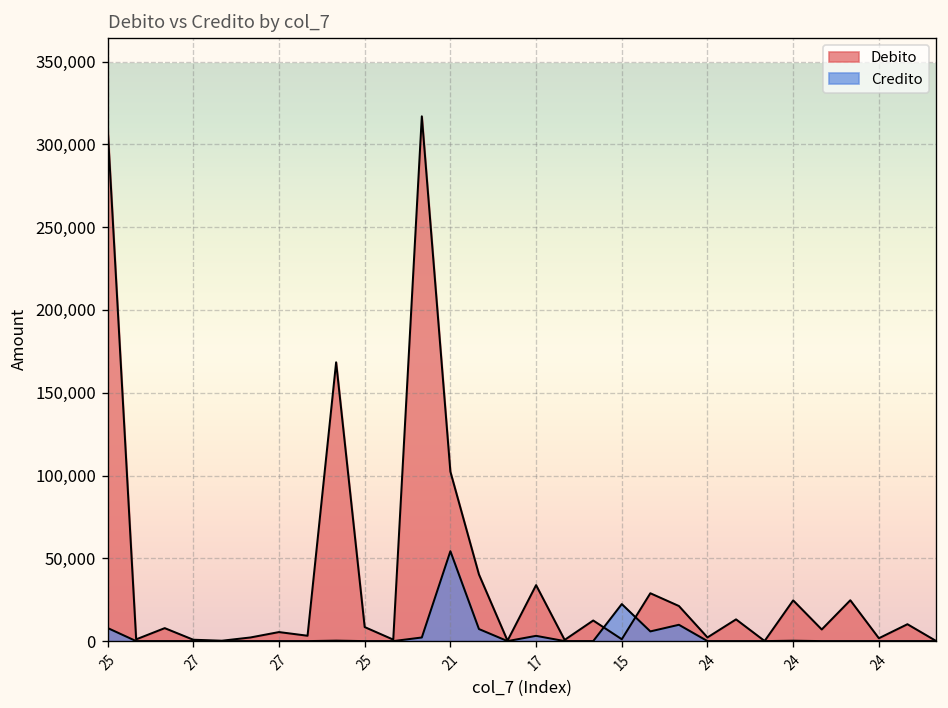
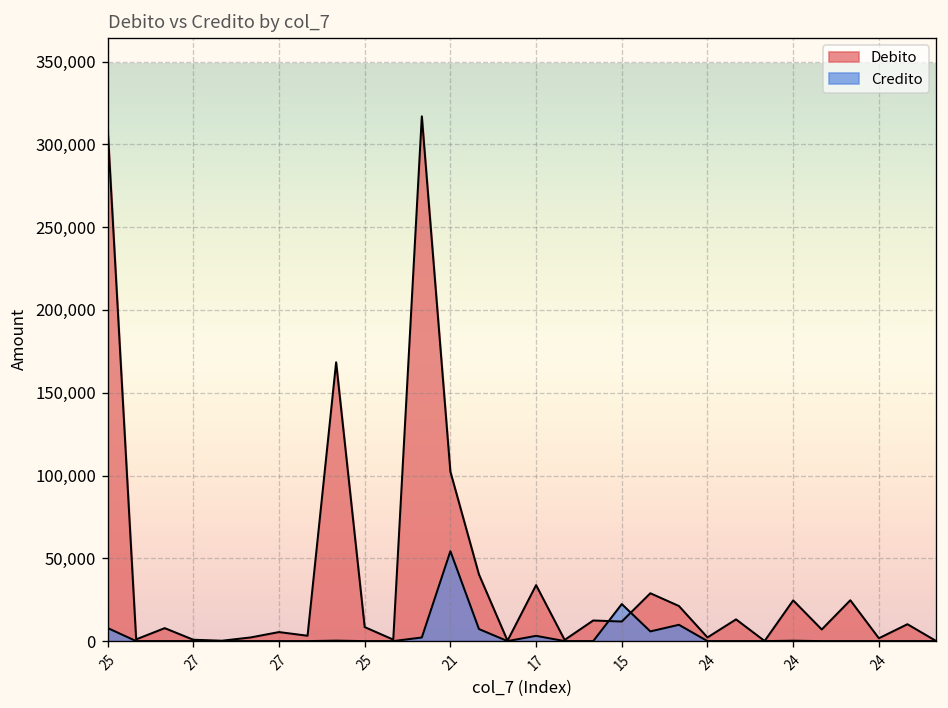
Debito, 15: 1,000 -> 12,000
